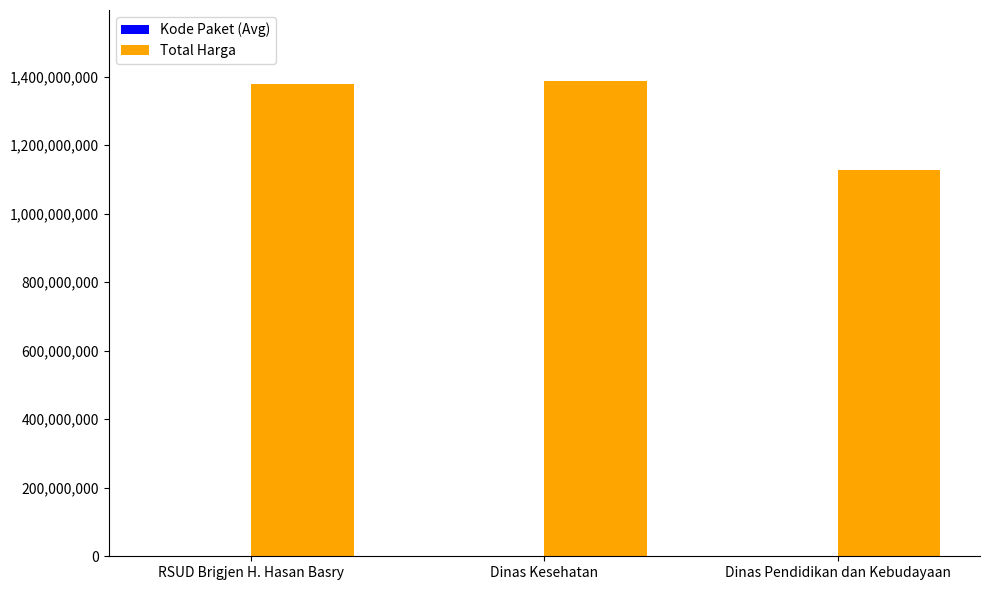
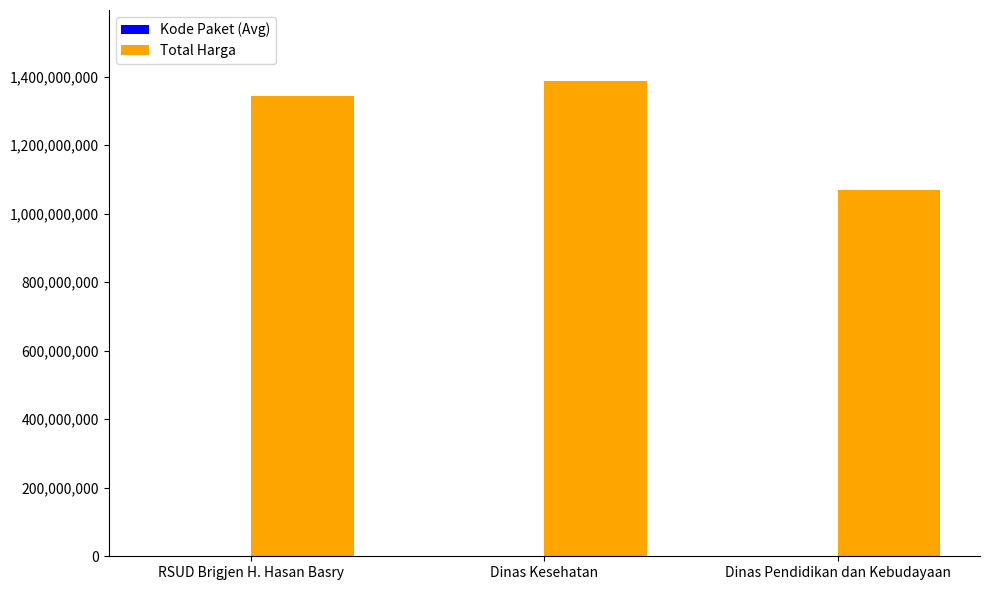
Total Harga, RSUD Brigjen H. Hasan Basry: 1,380,000,000 -> 1,340,000,000
Total Harga, Dinas Pendidikan dan Kebudayaan: 1,130,000,000 -> 1,070,000,000
